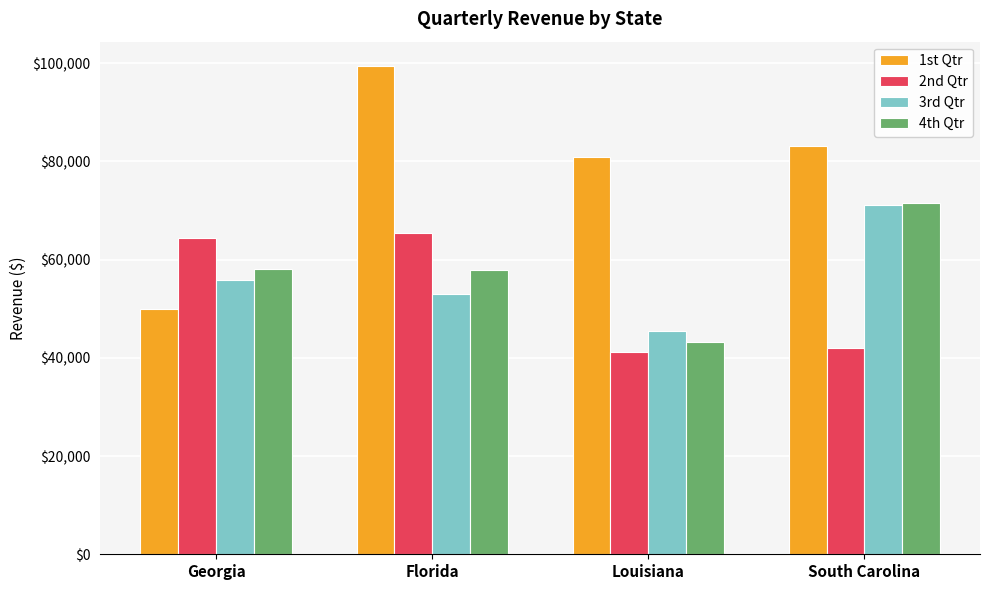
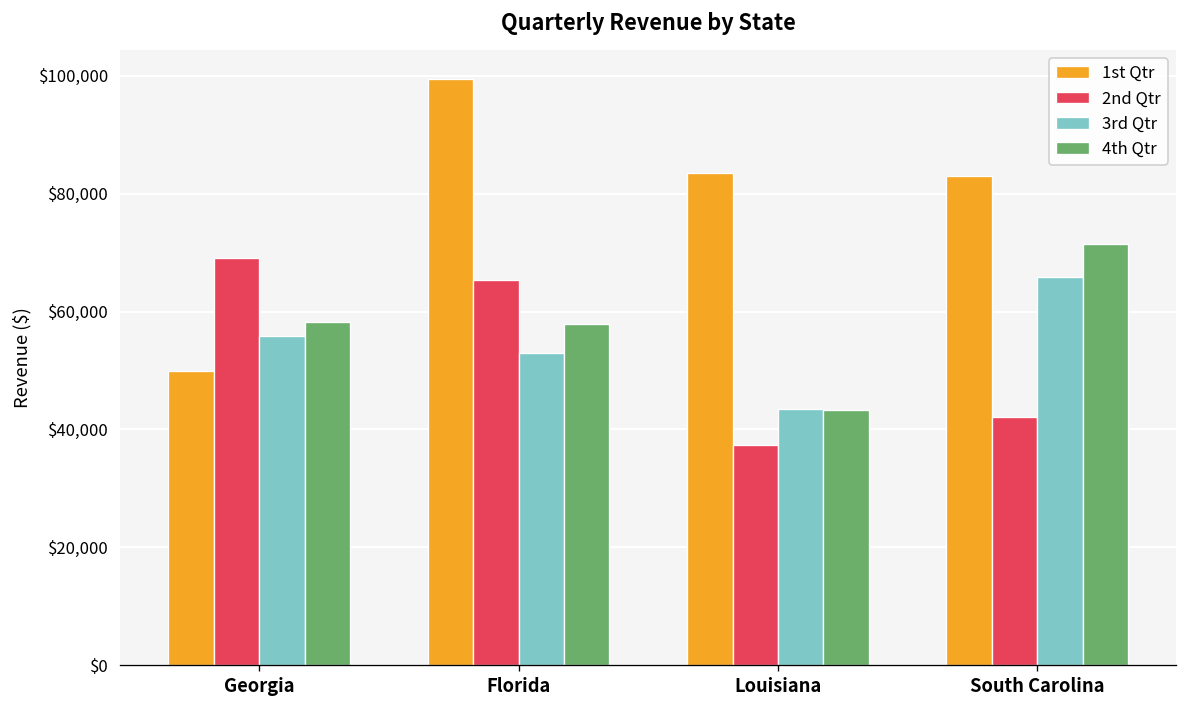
2nd Qtr, Georgia: $64,000 -> $69,000
1st Qtr, Louisiana: $81,000 -> $84,000
2nd Qtr, Louisiana: $41,000 -> $37,000
3rd Qtr, Louisiana: $45,000 -> $44,000
3rd Qtr, South Carolina: $71,000 -> $66,000
